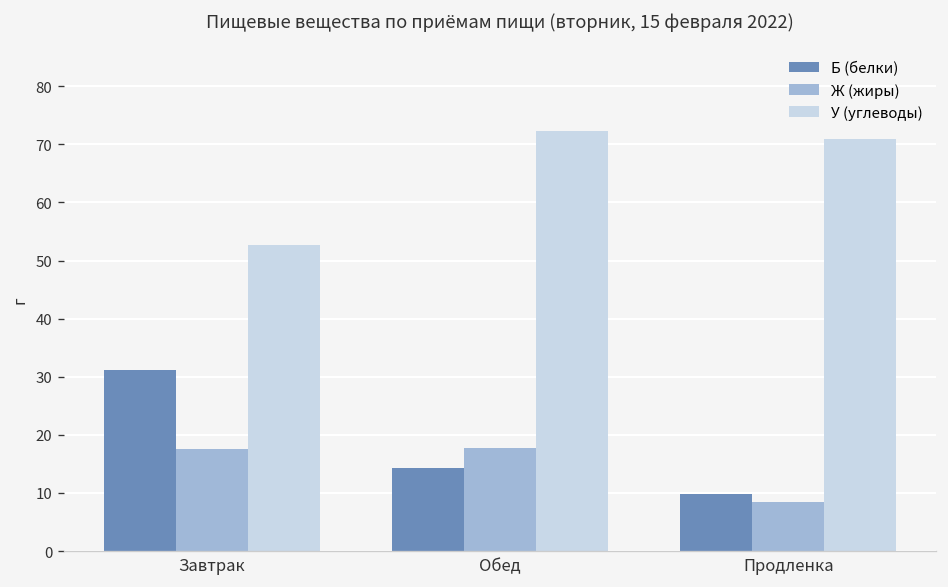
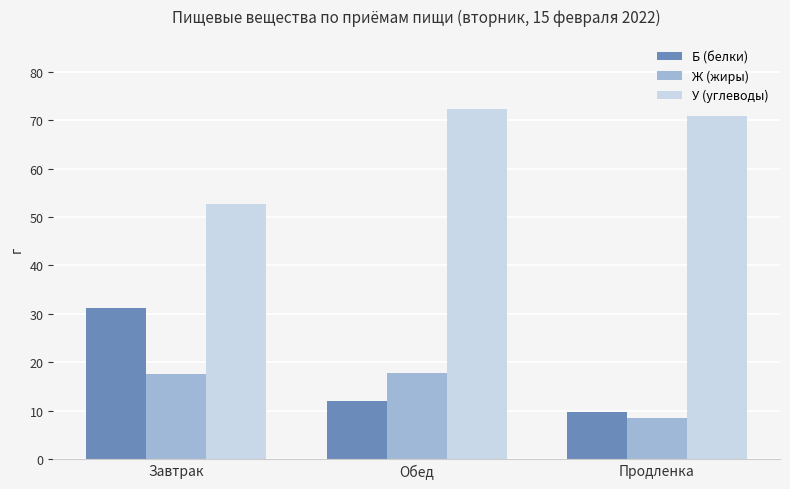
Б (белки), Обед: 14 -> 12
